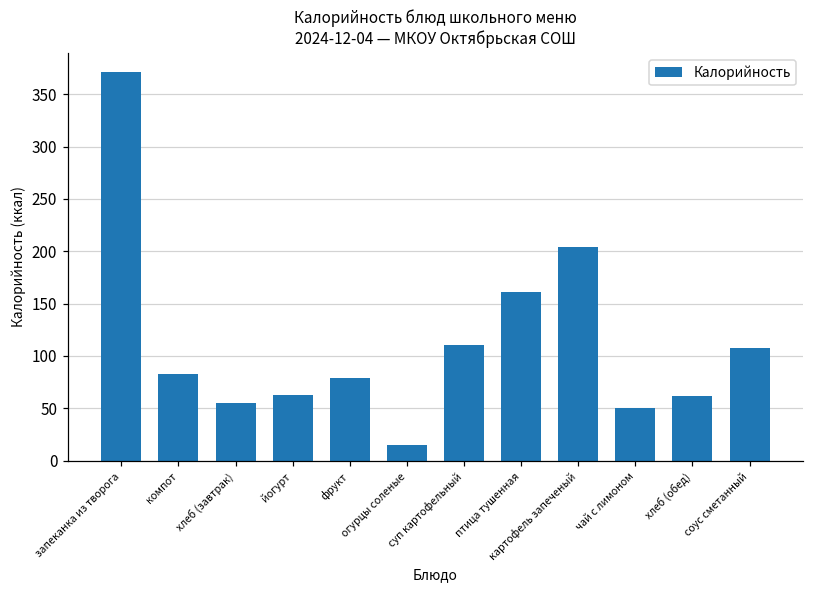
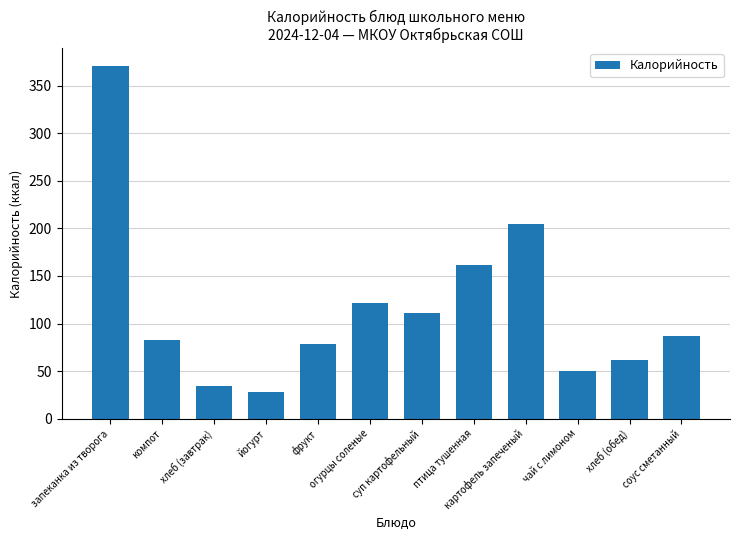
хлеб (завтрак): 60 -> 30
йогурт: 60 -> 30
огурцы соленые: 20 -> 120
соус сметанный: 110 -> 90
